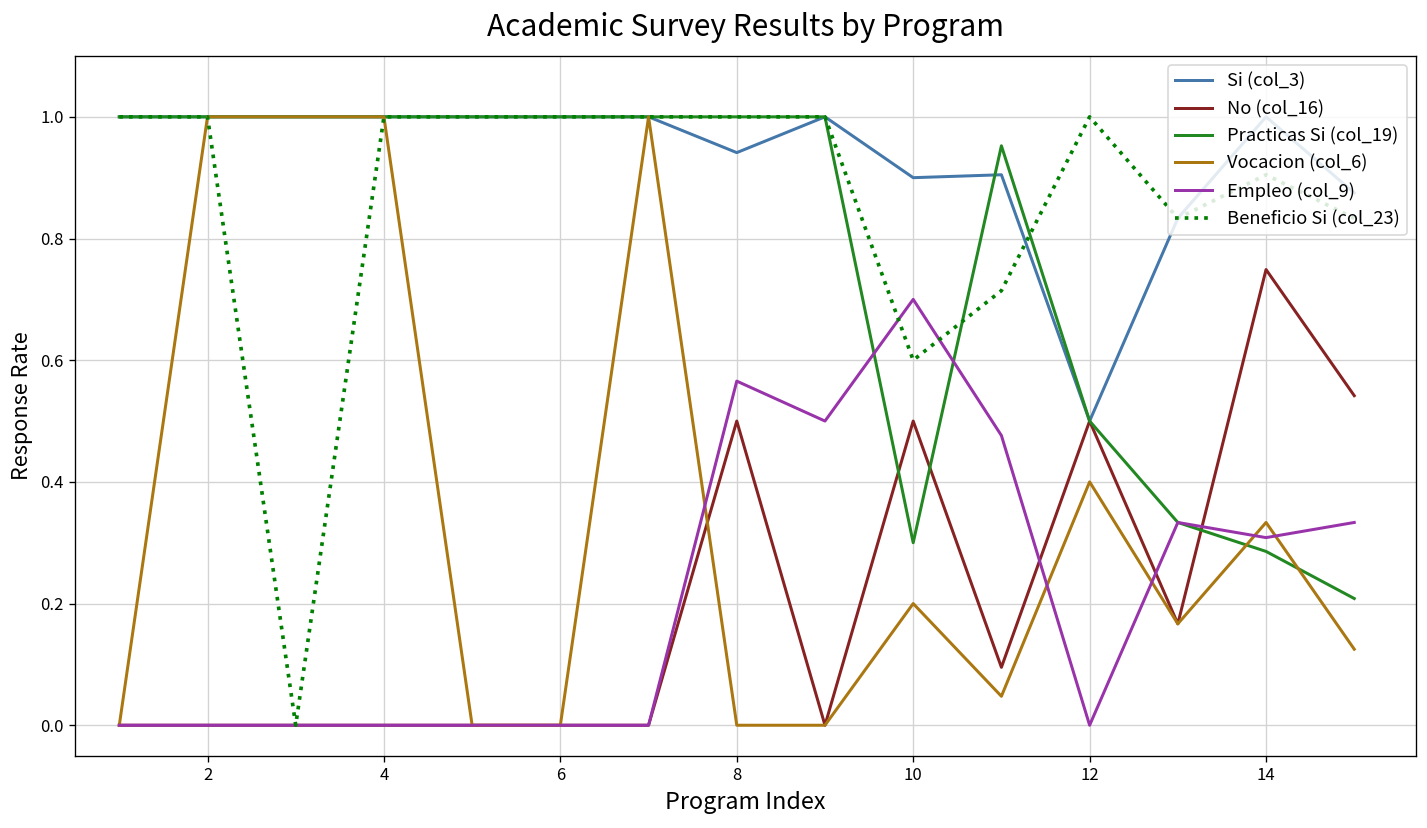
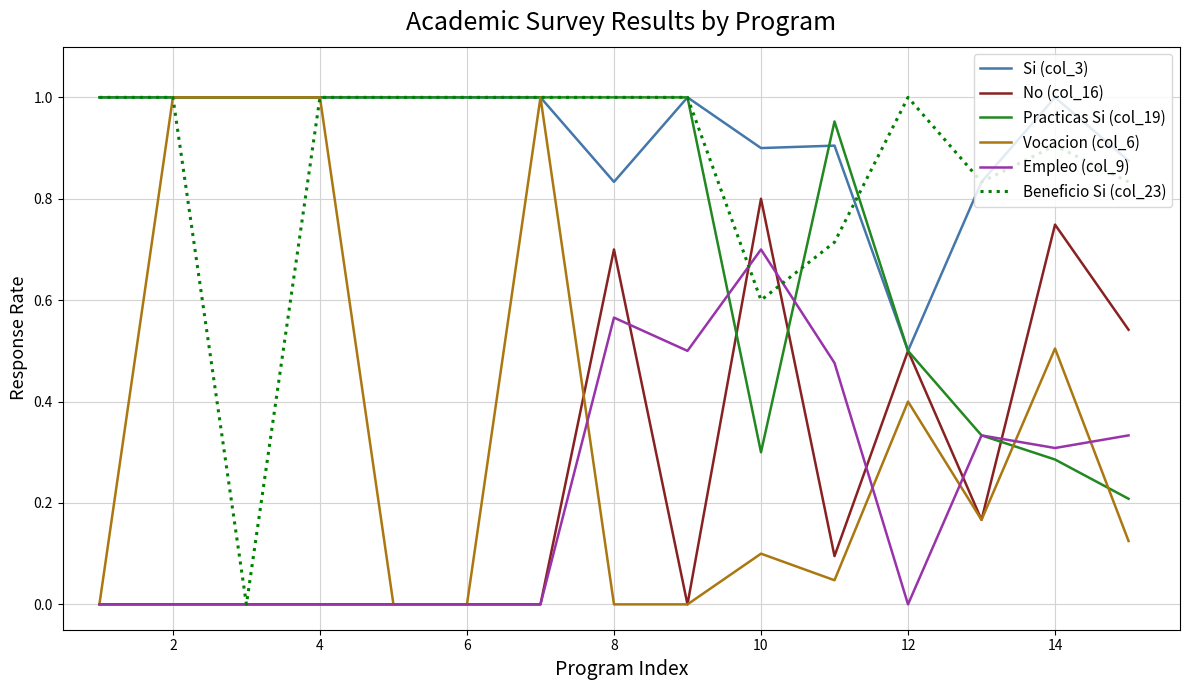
Si (col_3), 8: 0.94 -> 0.83
No (col_16), 8: 0.5 -> 0.7
No (col_16), 10: 0.5 -> 0.8
Vocacion (col_6), 10: 0.2 -> 0.1
Vocacion (col_6), 14: 0.33 -> 0.50
